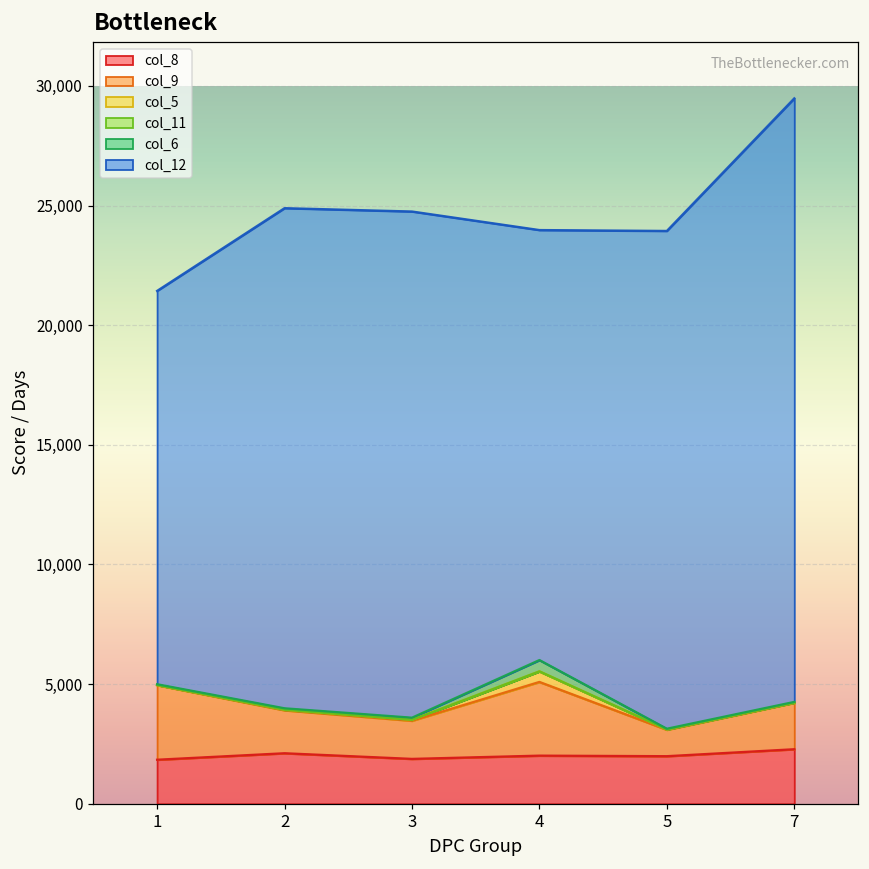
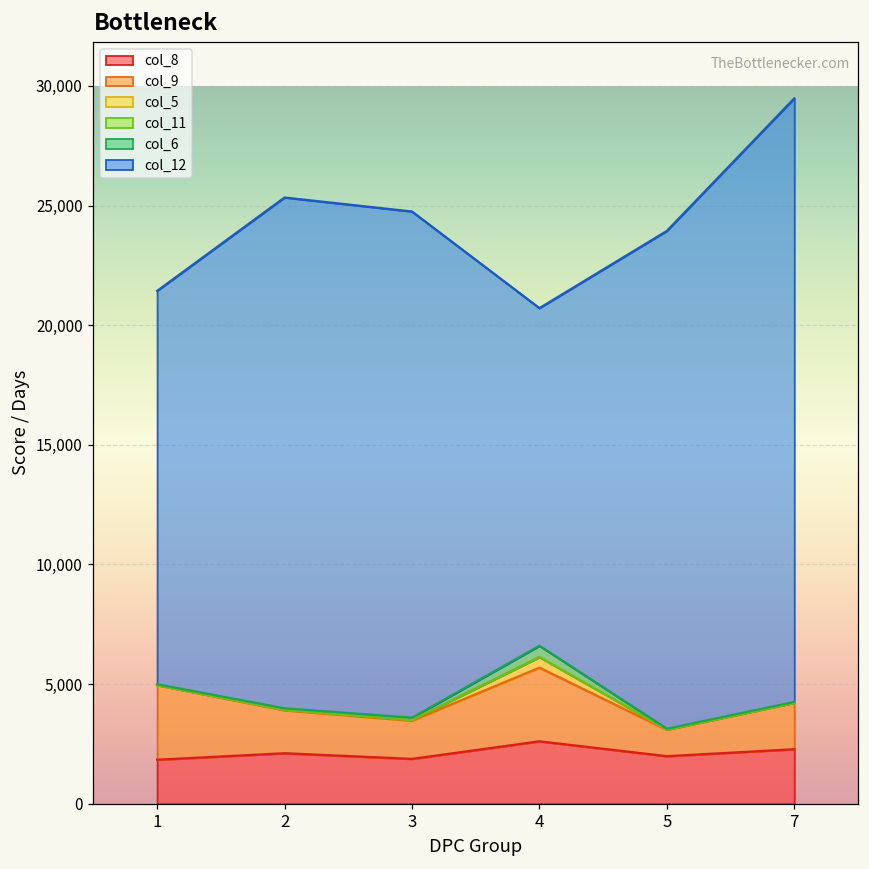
col_12, 2: 20,900 -> 21,300
col_8, 4: 2,000 -> 2,600
col_12, 4: 18,000 -> 14,100
